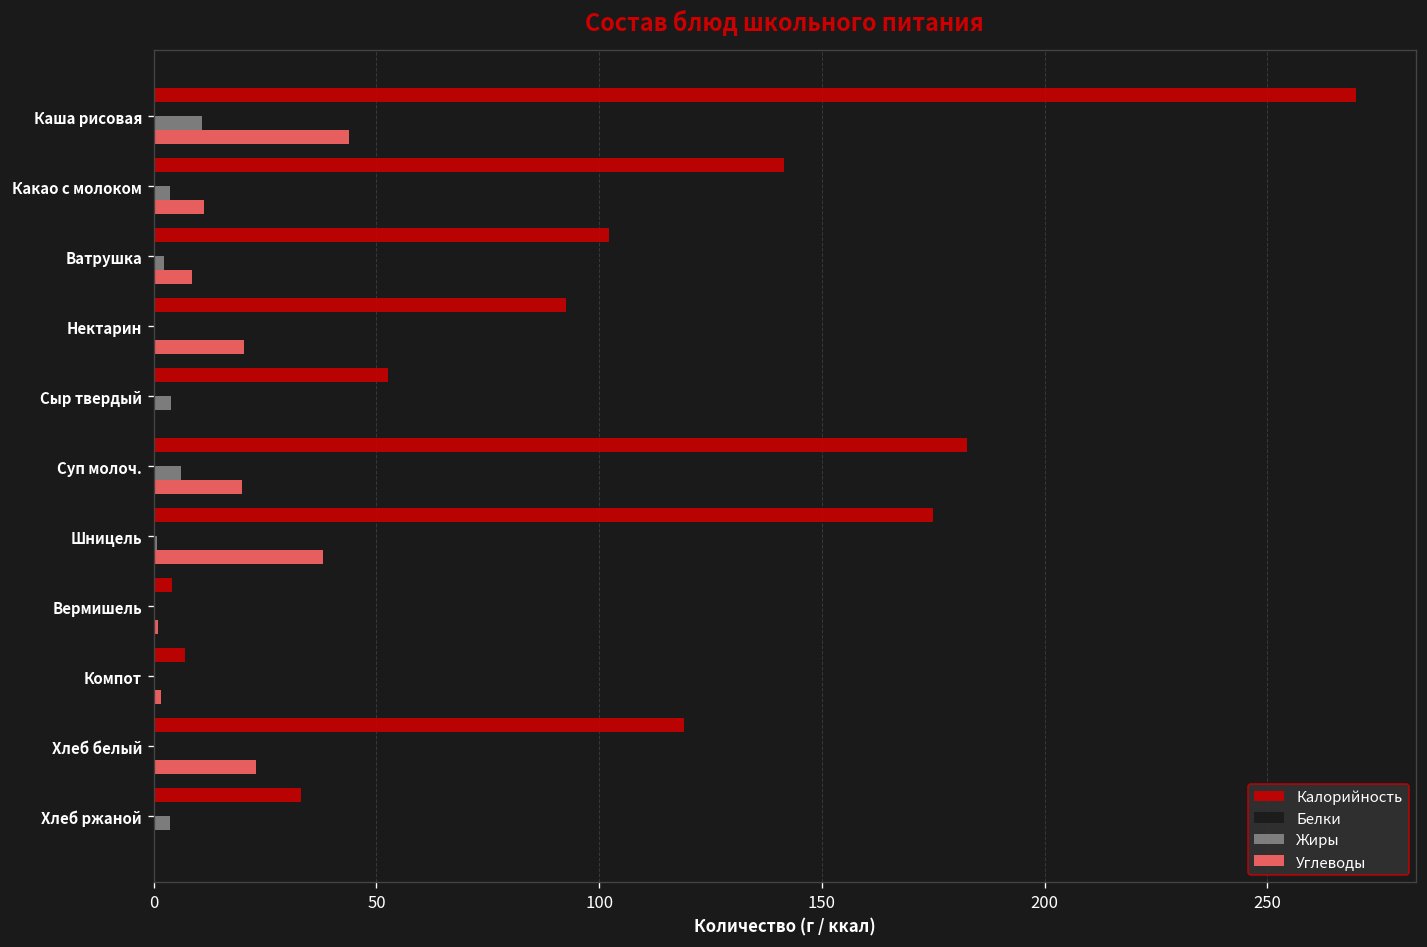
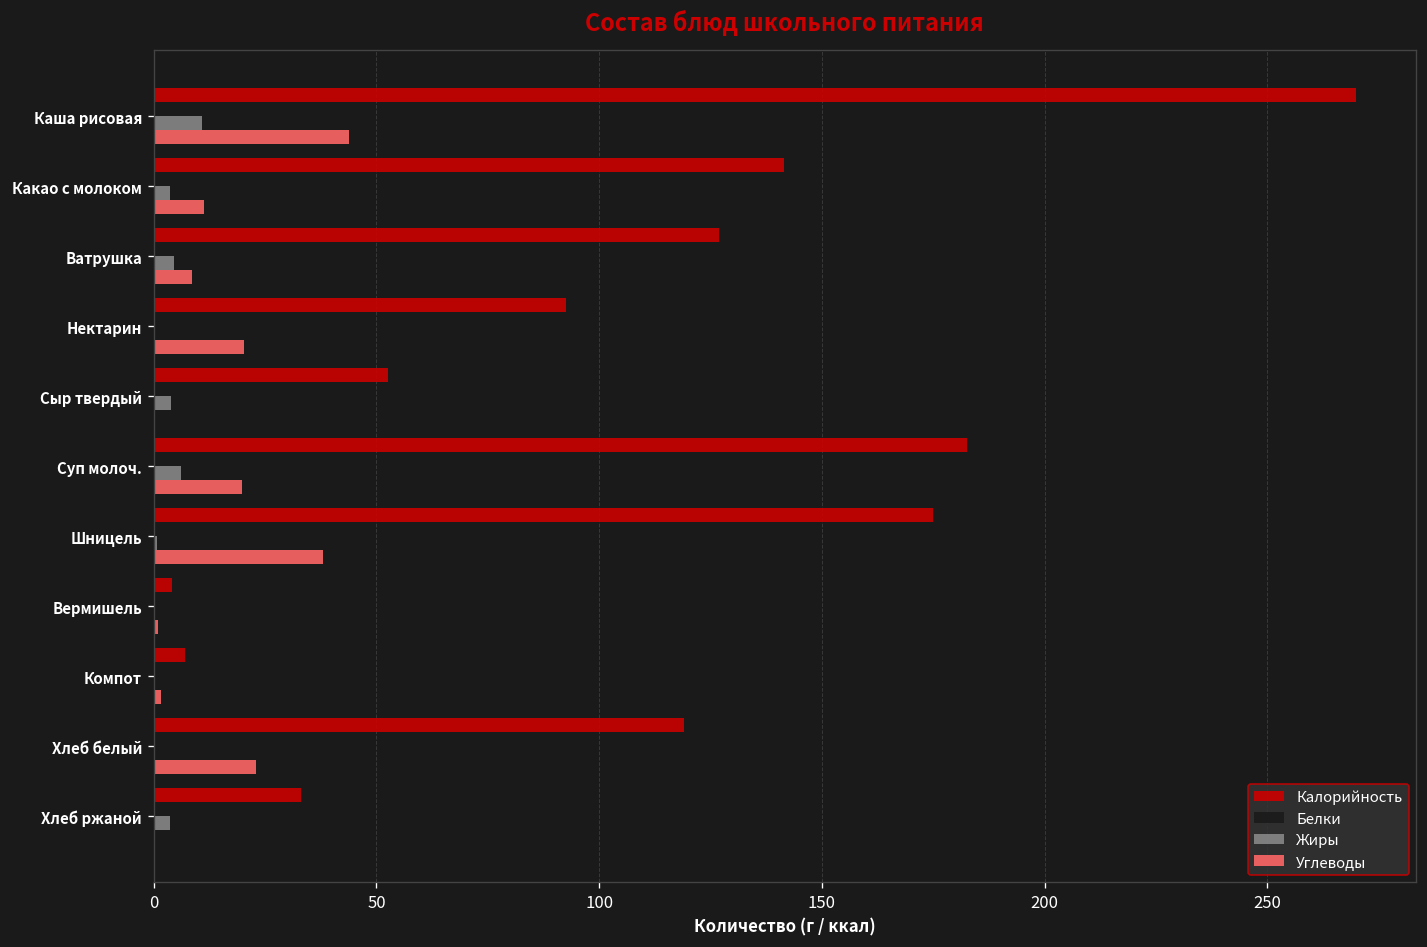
Калорийность, Ватрушка: 102 -> 127
Жиры, Ватрушка: 2 -> 5
